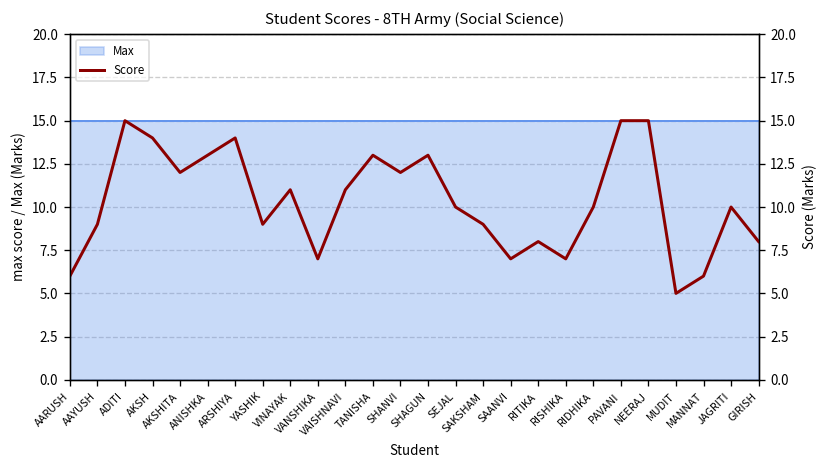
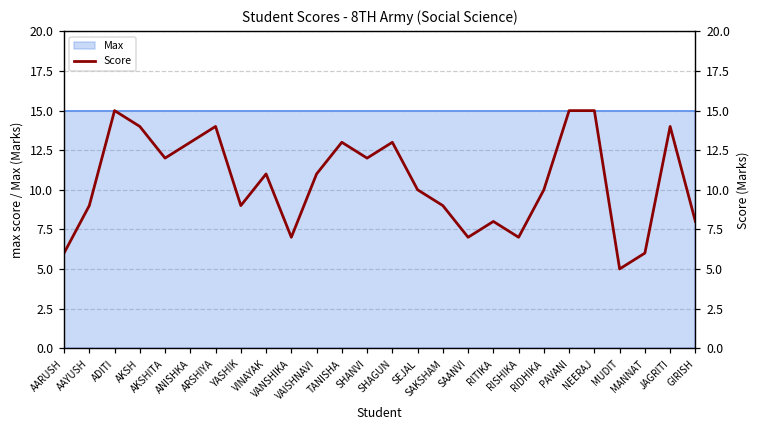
Score, JAGRITI: 10 -> 14
